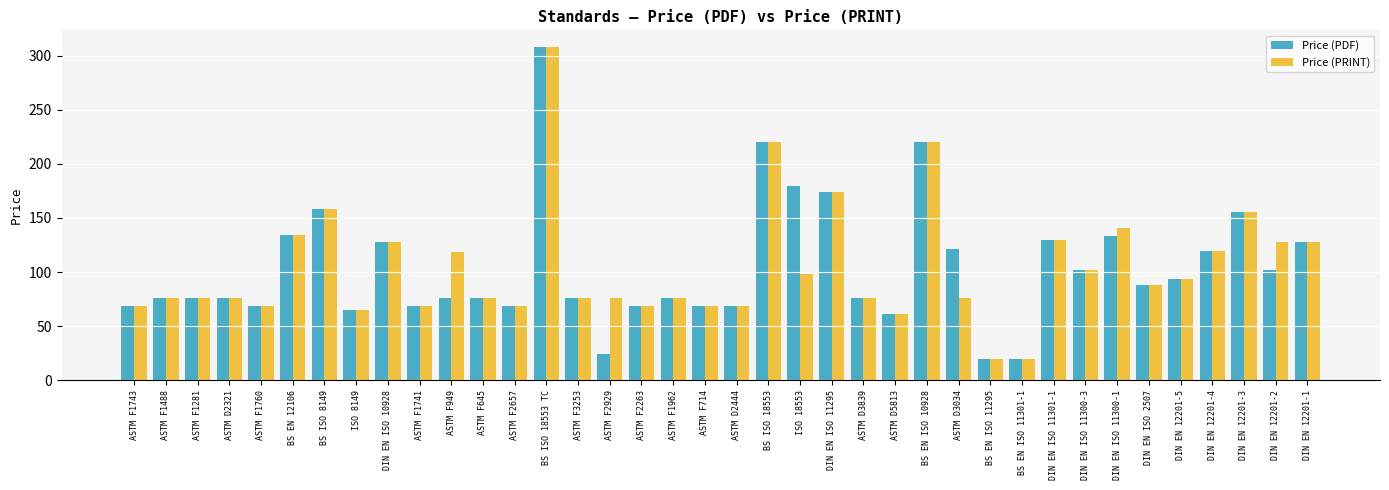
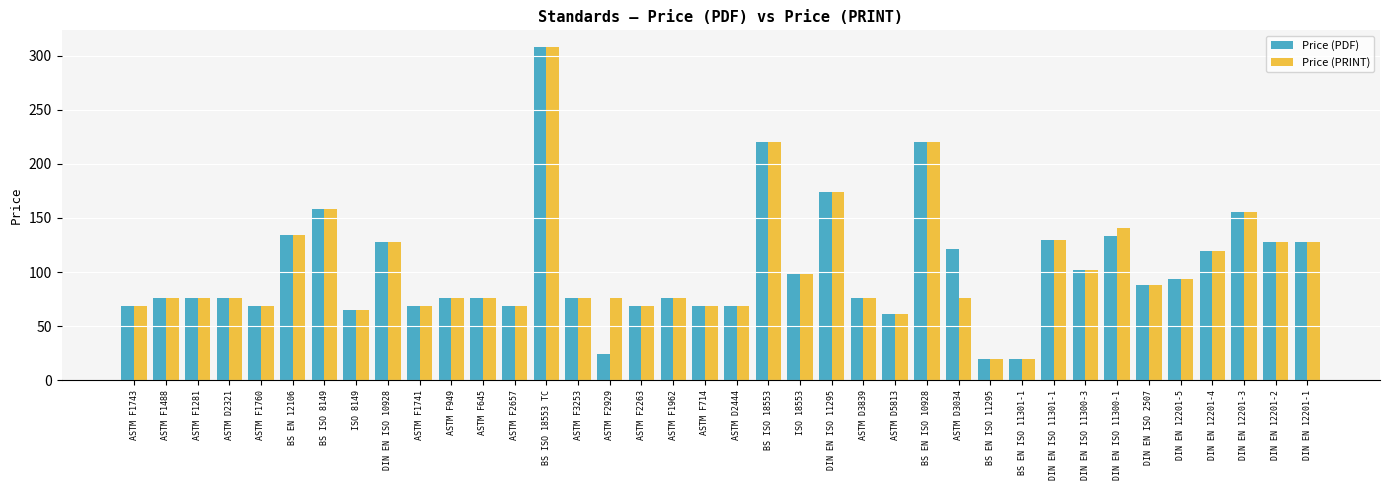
Price (PRINT), ASTM F949: 118 -> 76
Price (PDF), ISO 18553: 179 -> 98
Price (PDF), DIN EN 12201-2: 102 -> 128
